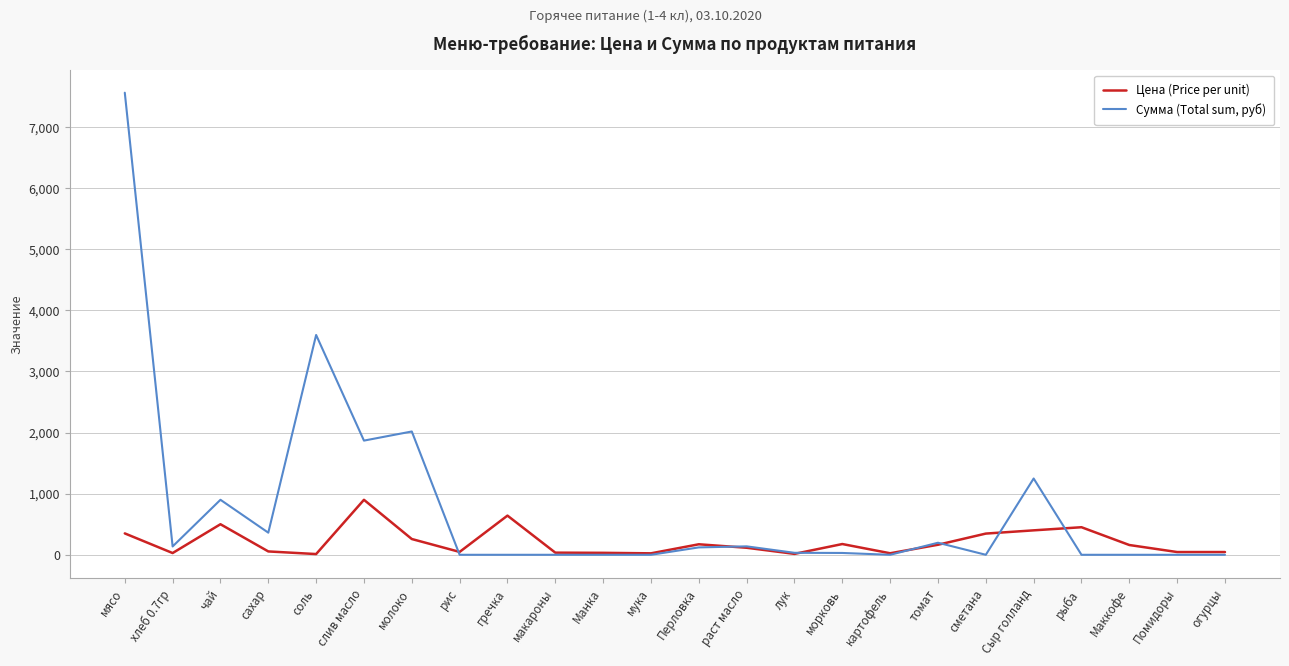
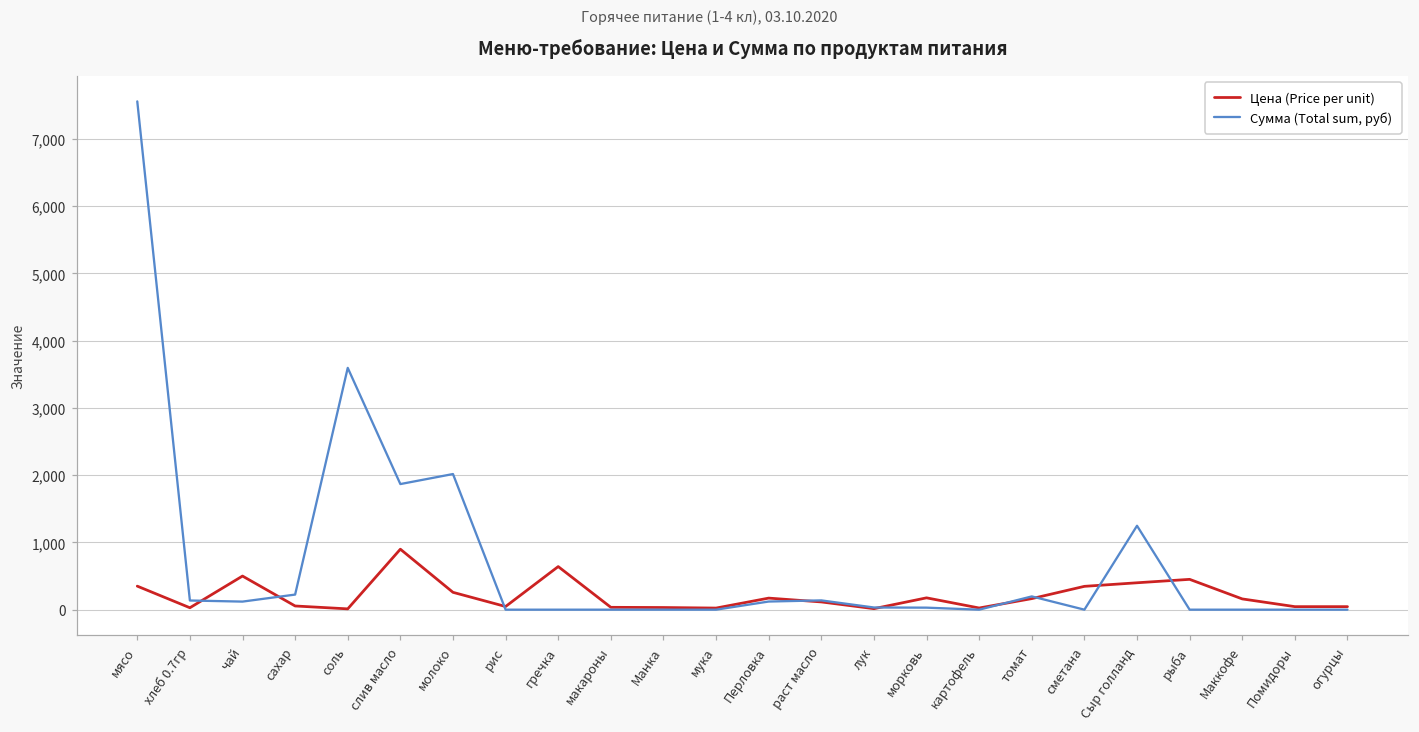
Сумма (Total sum, руб), чай: 900 -> 100
Сумма (Total sum, руб), сахар: 400 -> 200
